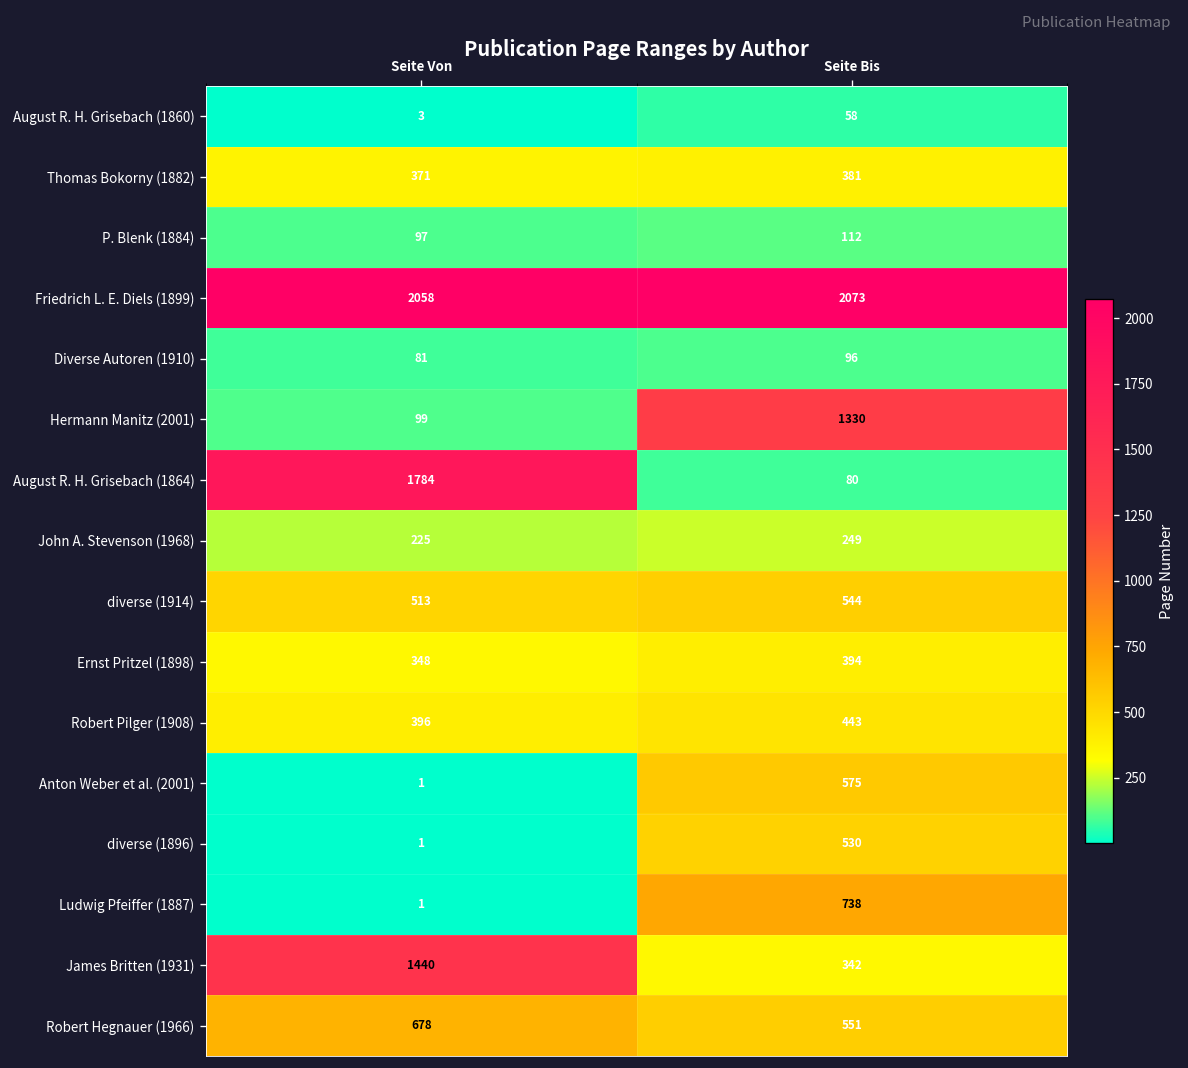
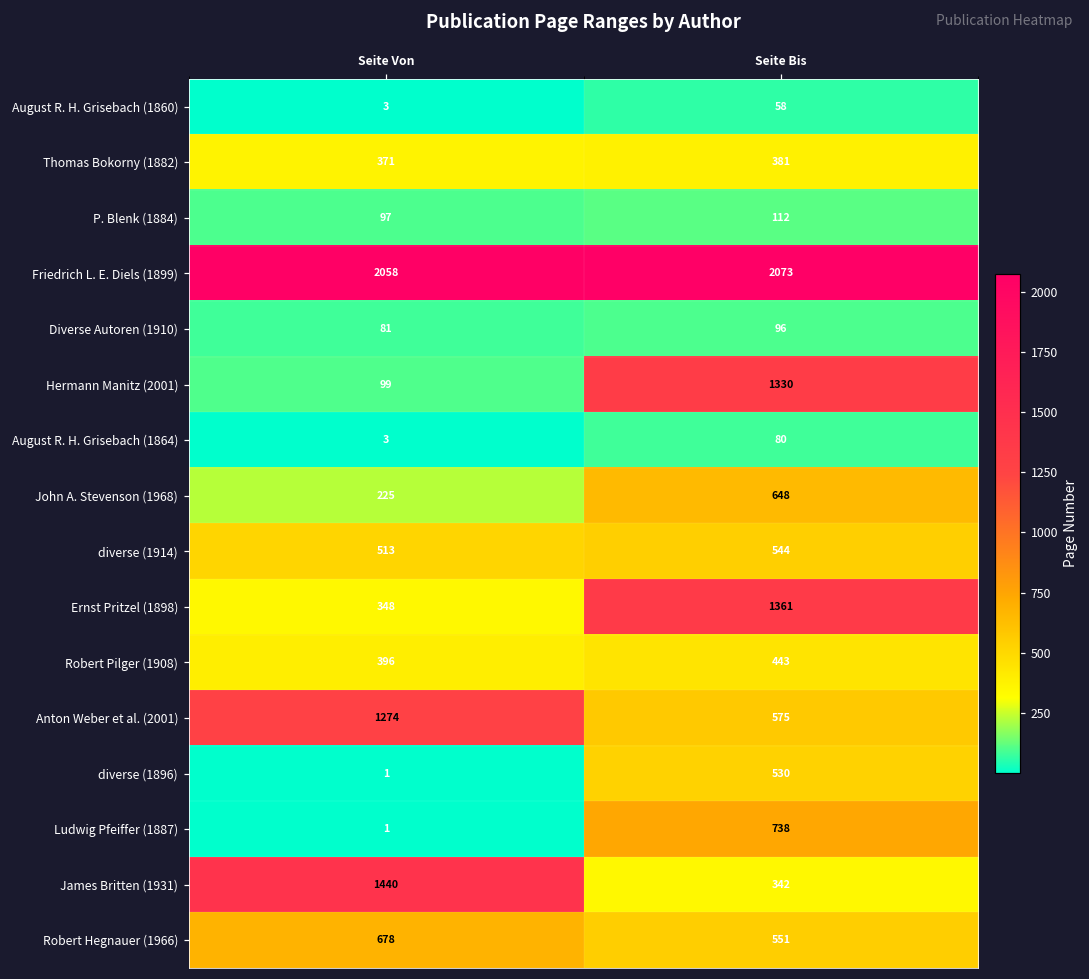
August R. H. Grisebach (1864), Seite Von: 1784 -> 3
John A. Stevenson (1968), Seite Bis: 249 -> 648
Ernst Pritzel (1898), Seite Bis: 394 -> 1361
Anton Weber et al. (2001), Seite Von: 1 -> 1274
